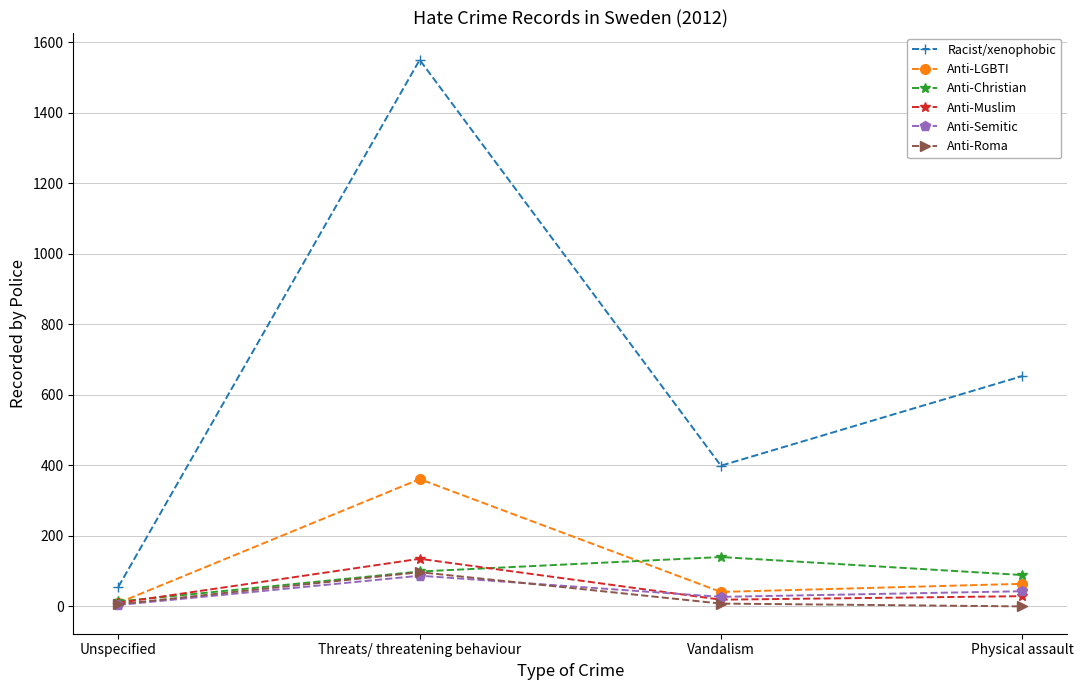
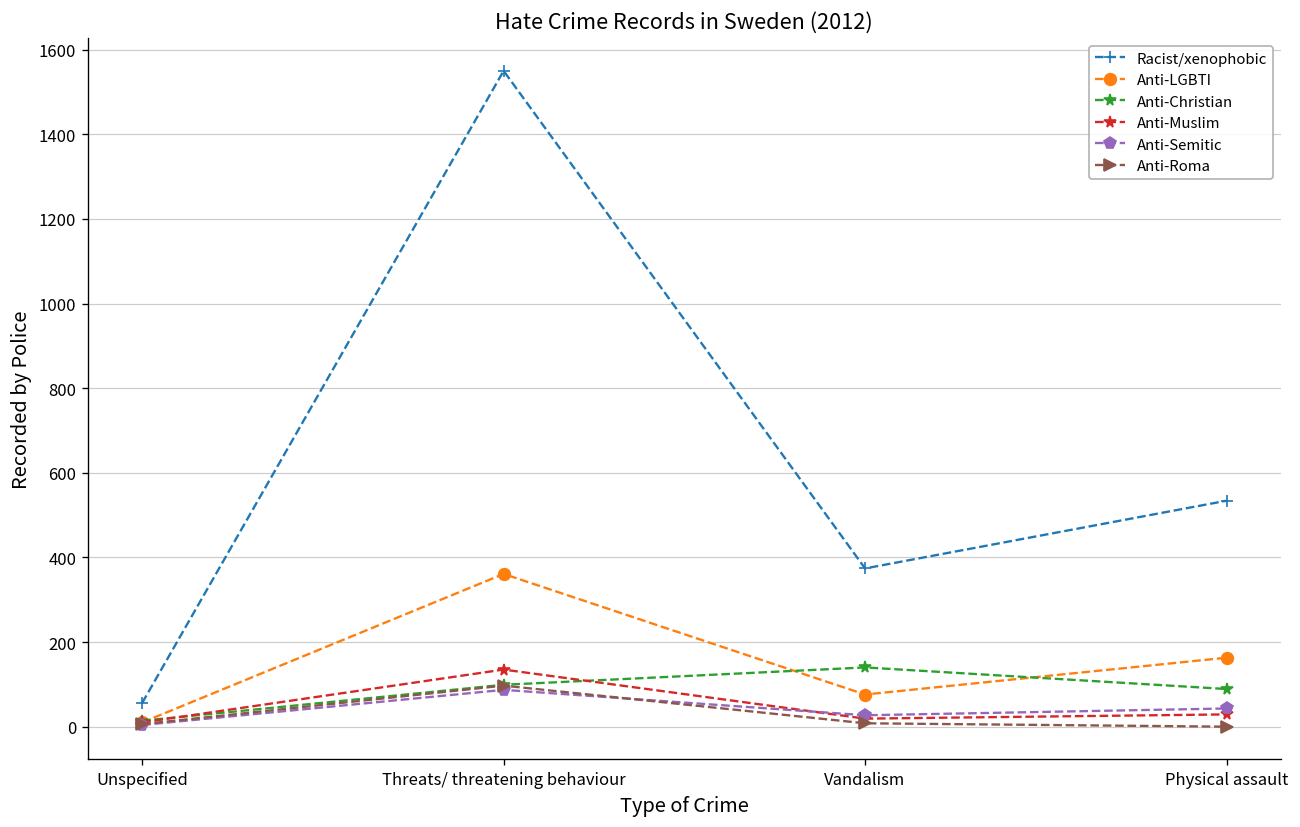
Racist/xenophobic, Vandalism: 400 -> 370
Anti-LGBTI, Vandalism: 40 -> 80
Racist/xenophobic, Physical assault: 650 -> 530
Anti-LGBTI, Physical assault: 60 -> 160
